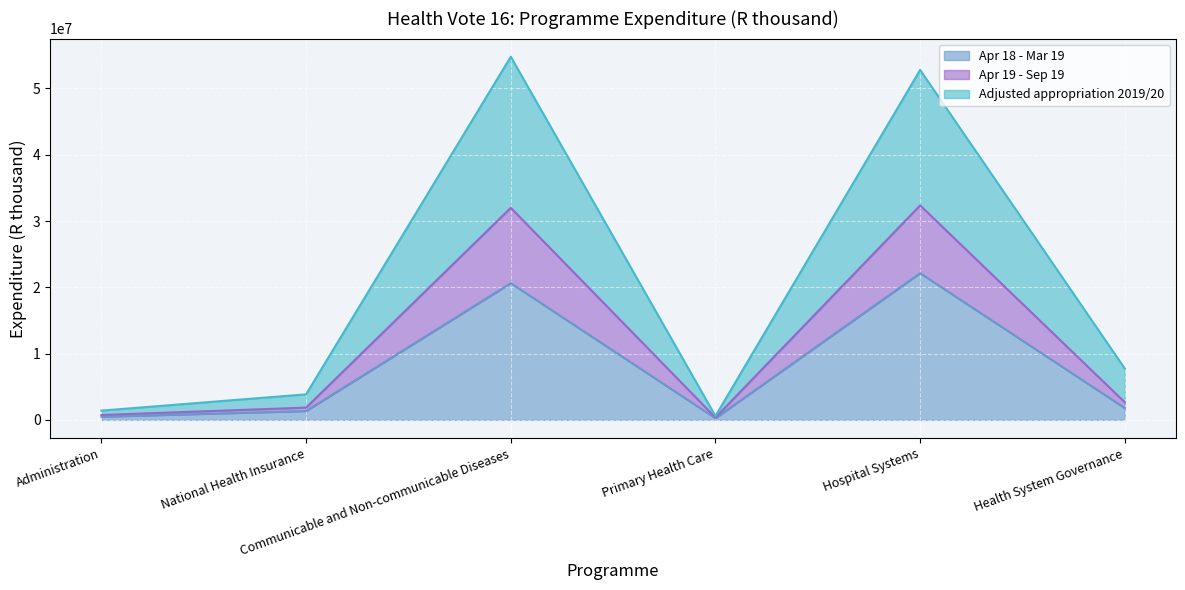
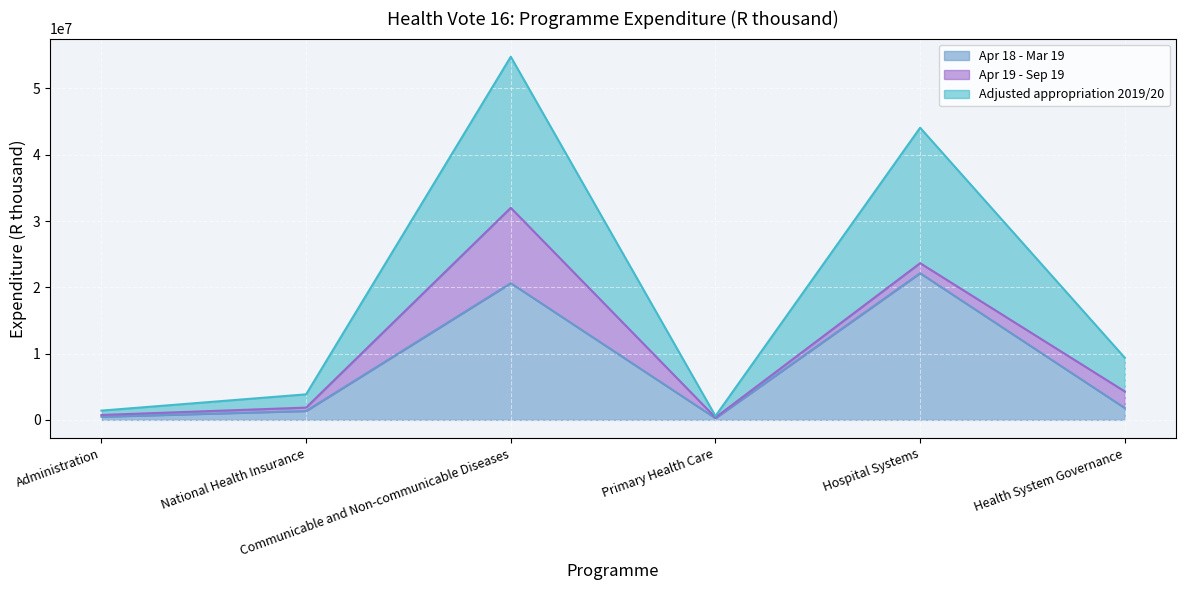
Apr 19 - Sep 19, Hospital Systems: 10000000 -> 2000000
Apr 19 - Sep 19, Health System Governance: 1000000 -> 3000000
